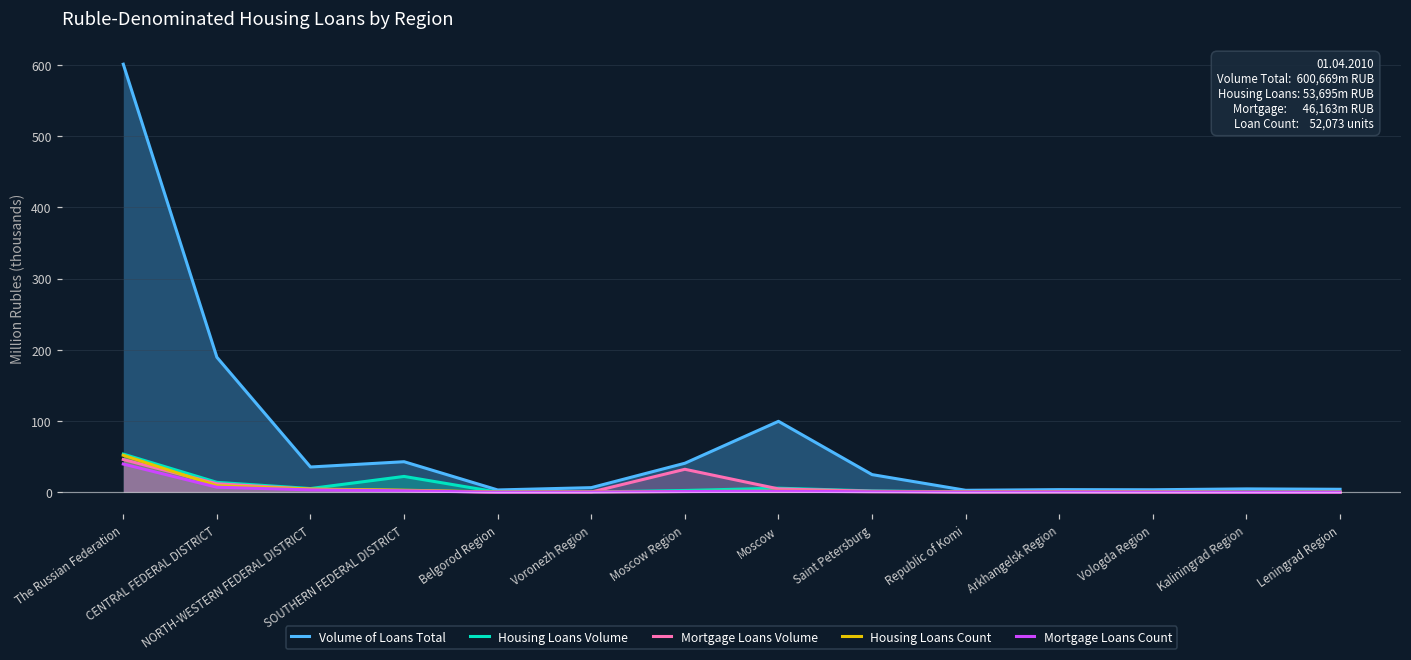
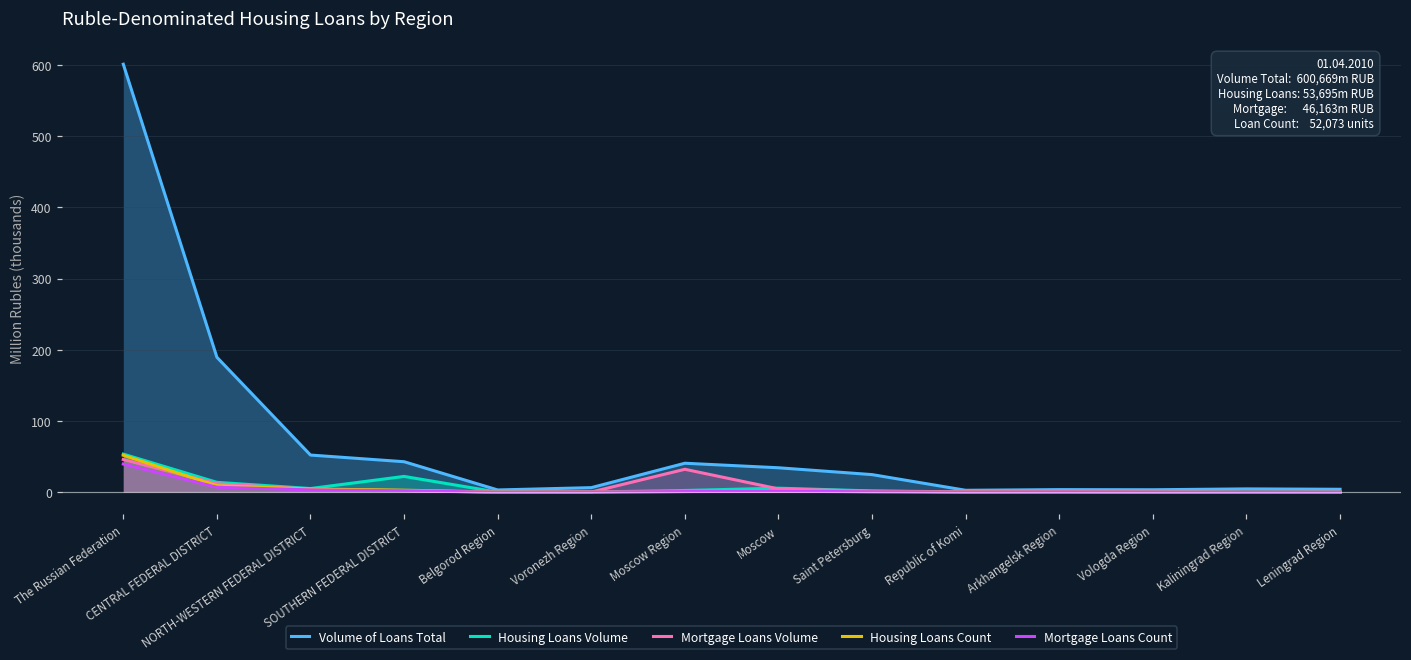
Volume of Loans Total, NORTH-WESTERN FEDERAL DISTRICT: 40 -> 50
Volume of Loans Total, Moscow: 100 -> 30
